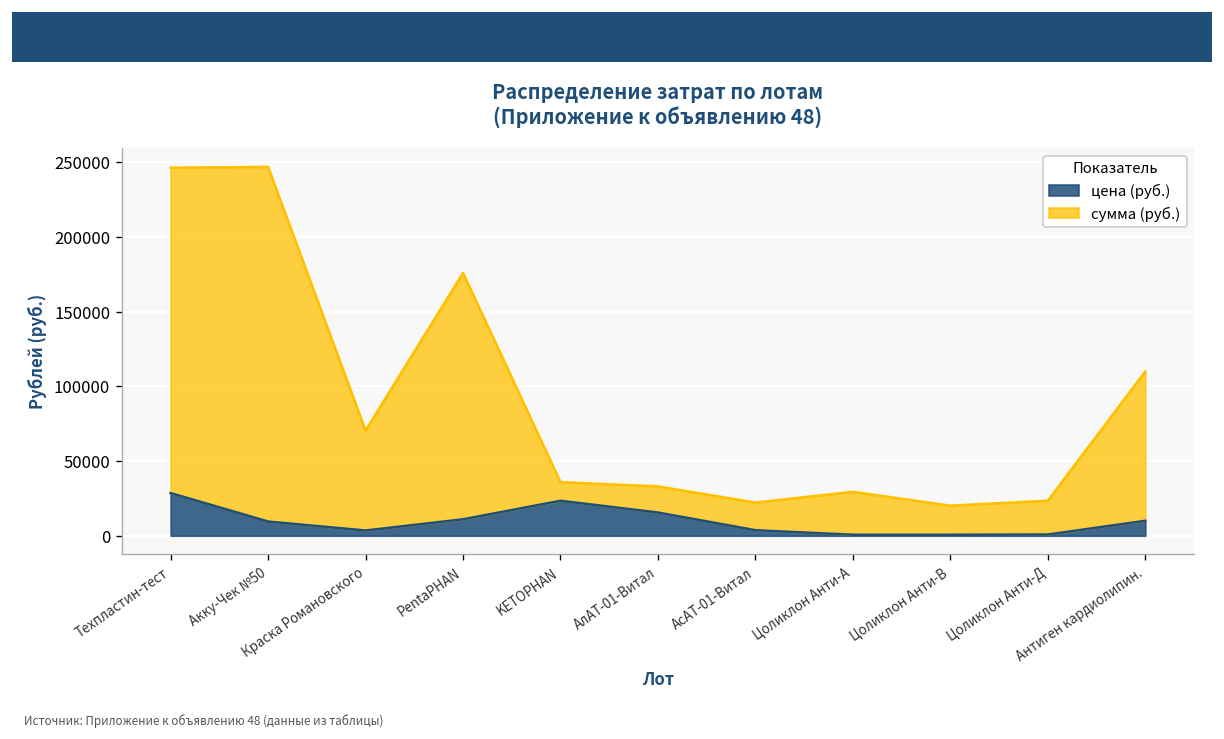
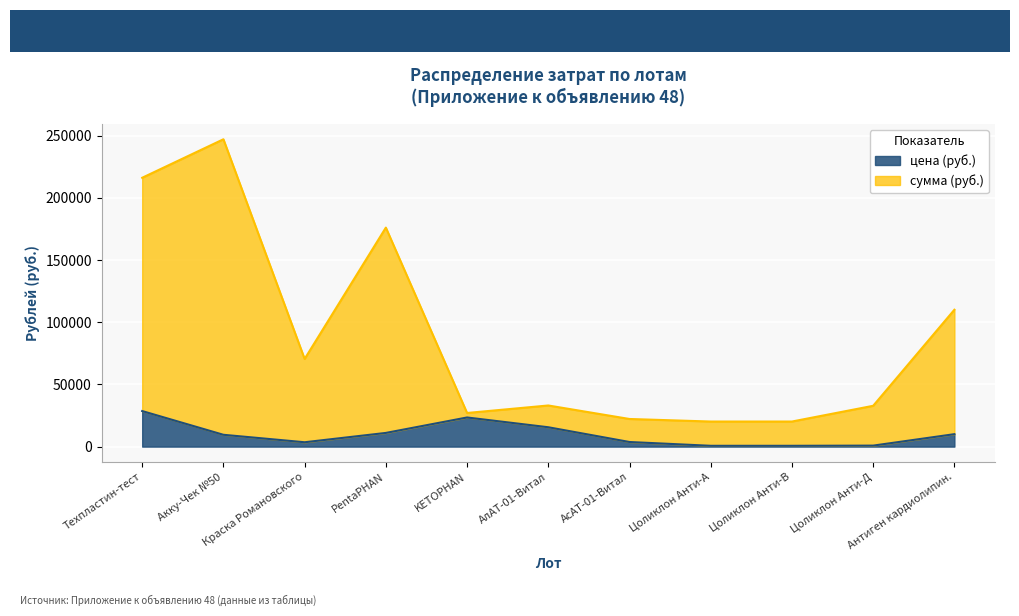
сумма (руб.), Техпластин-тест: 218000 -> 188000
сумма (руб.), KETOPHAN: 13000 -> 4000
сумма (руб.), Цоликлон Анти-А: 29000 -> 20000
сумма (руб.), Цоликлон Анти-Д: 23000 -> 32000
